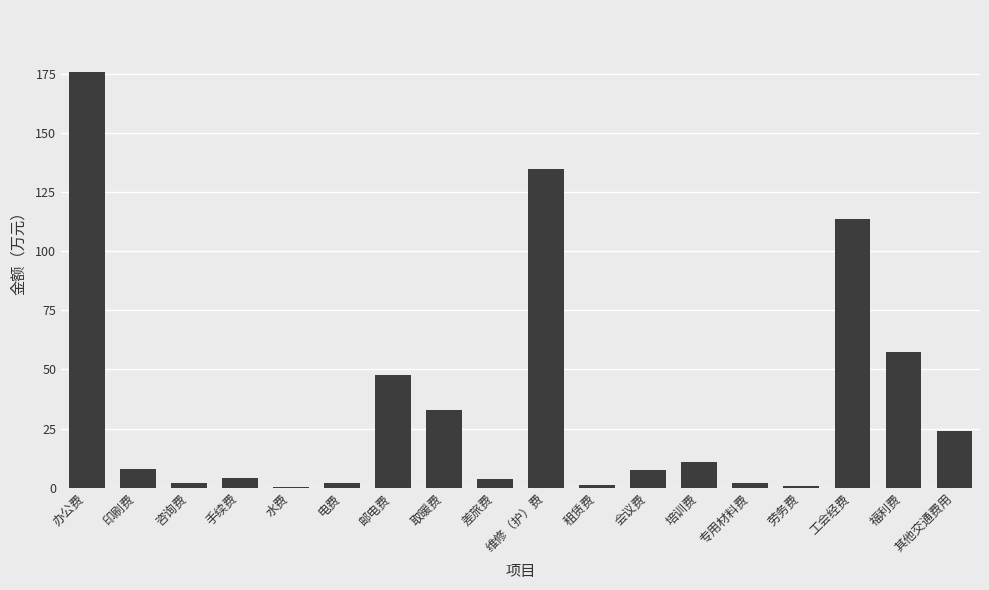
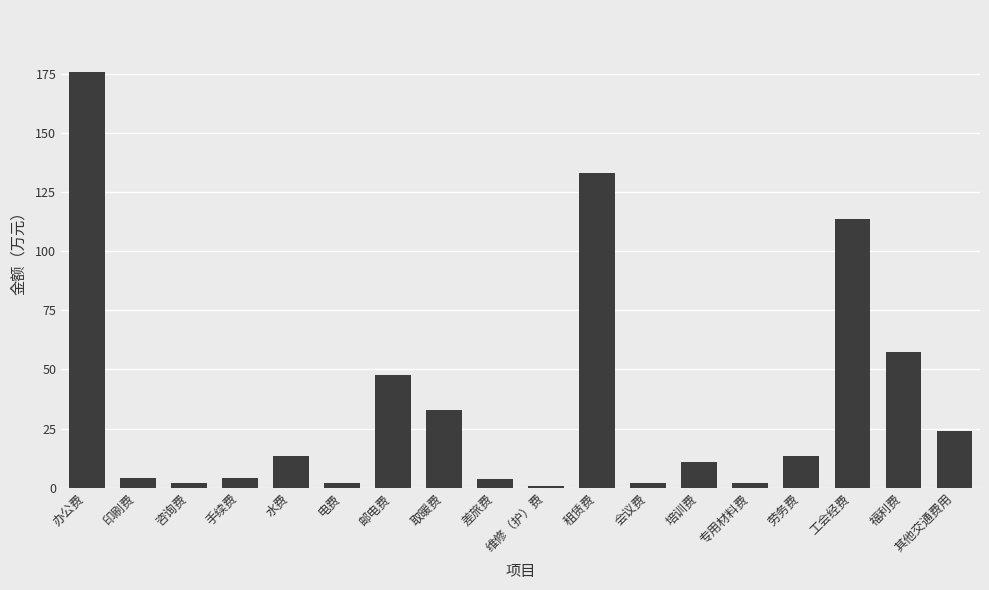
印刷费: 8 -> 4
水费: 0 -> 13
维修（护）费: 135 -> 1
租赁费: 1 -> 133
会议费: 7 -> 2
劳务费: 1 -> 14
